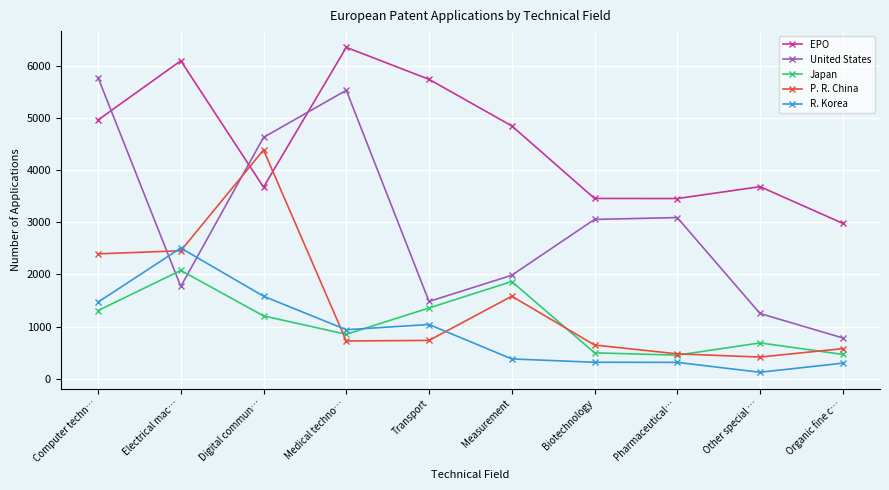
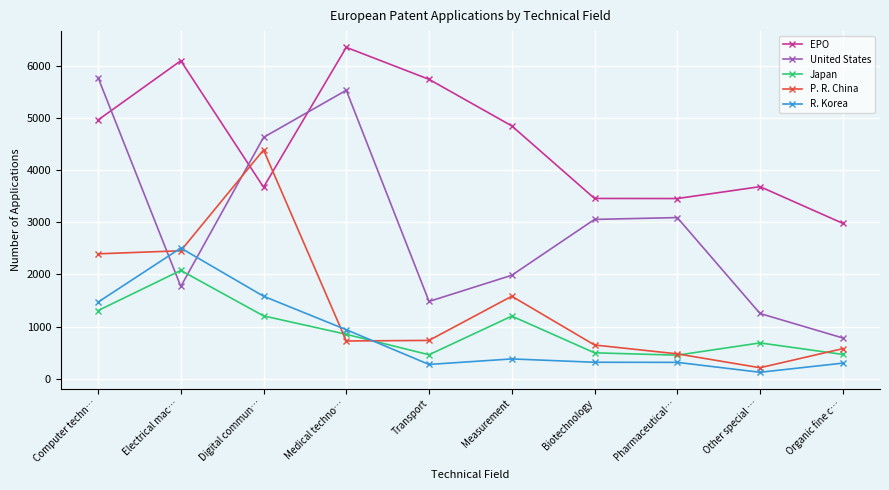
Japan, Transport: 1400 -> 500
R. Korea, Transport: 1000 -> 300
Japan, Measurement: 1900 -> 1200
P. R. China, Other special …: 400 -> 200
